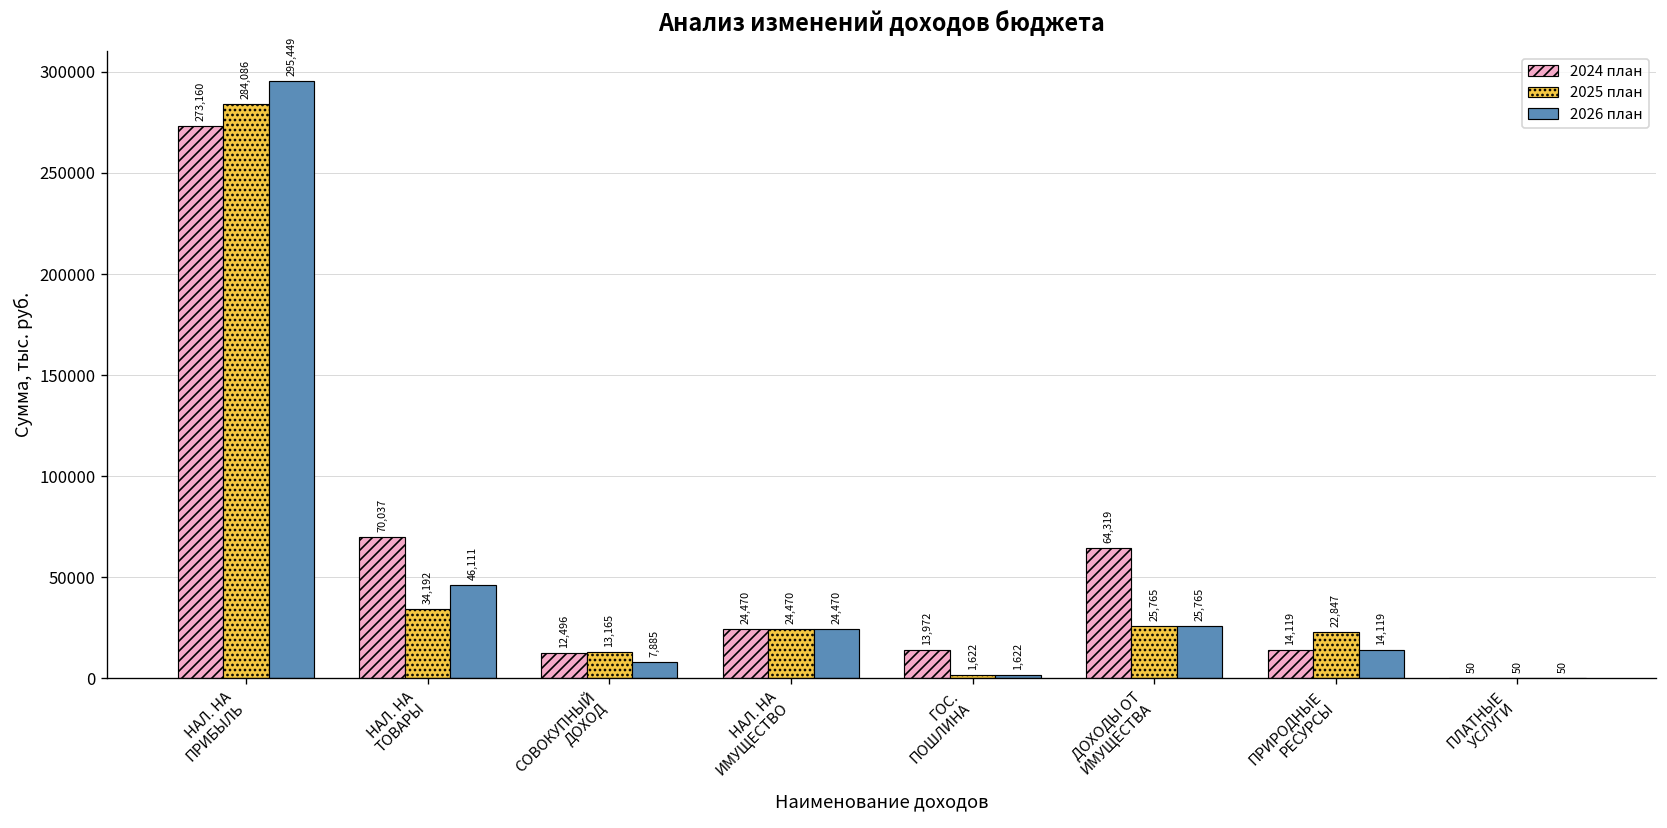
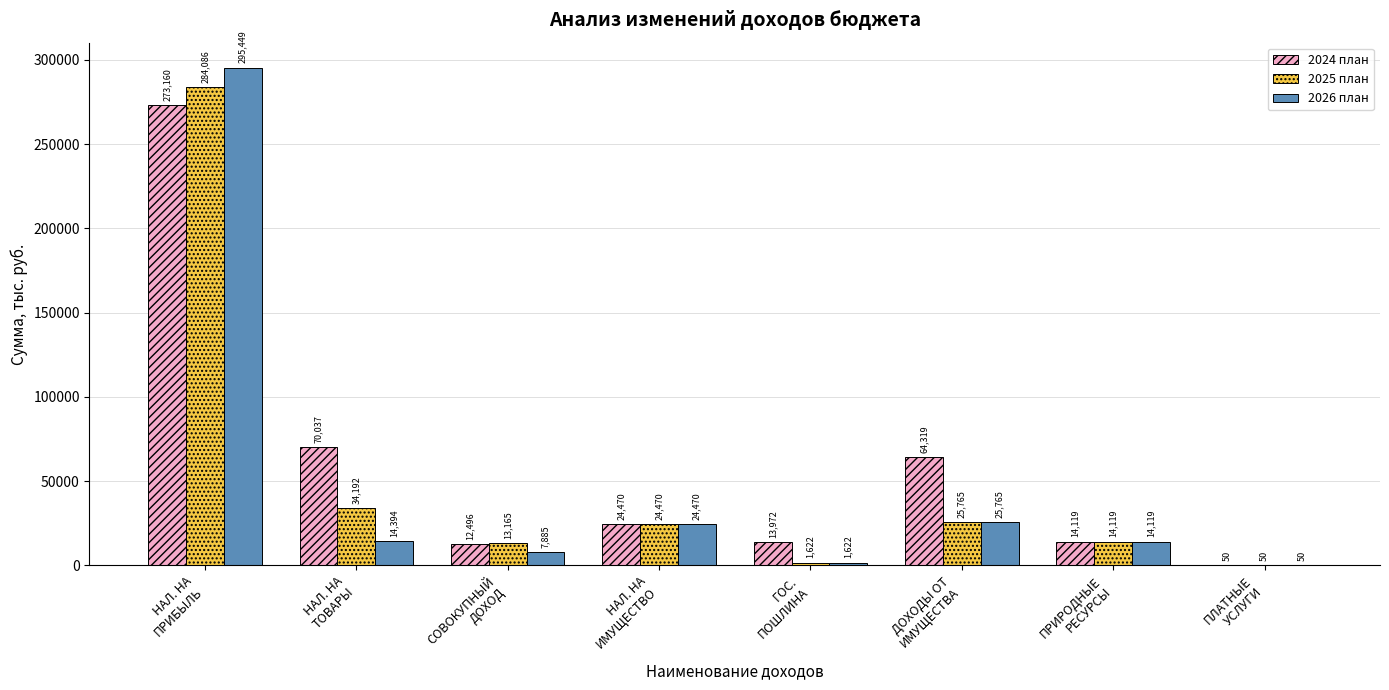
2026 план, НАЛ. НА ТОВАРЫ: 46,111 -> 14,394
2025 план, ПРИРОДНЫЕ РЕСУРСЫ: 22,847 -> 14,119
